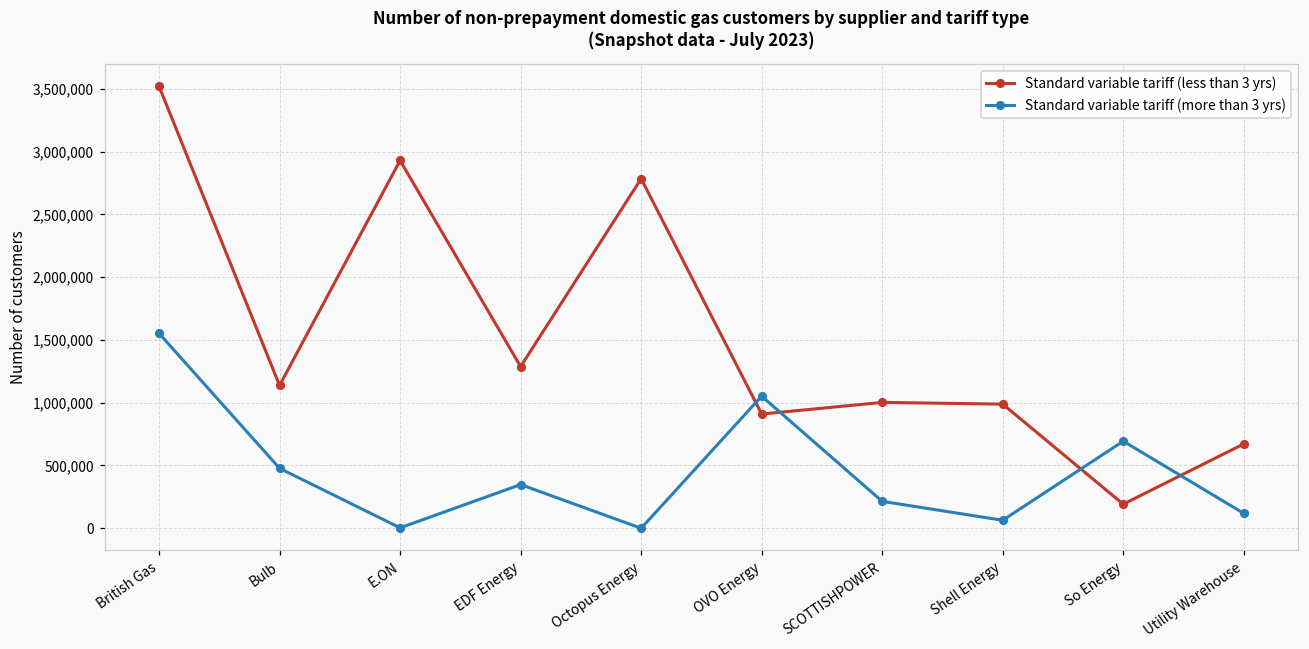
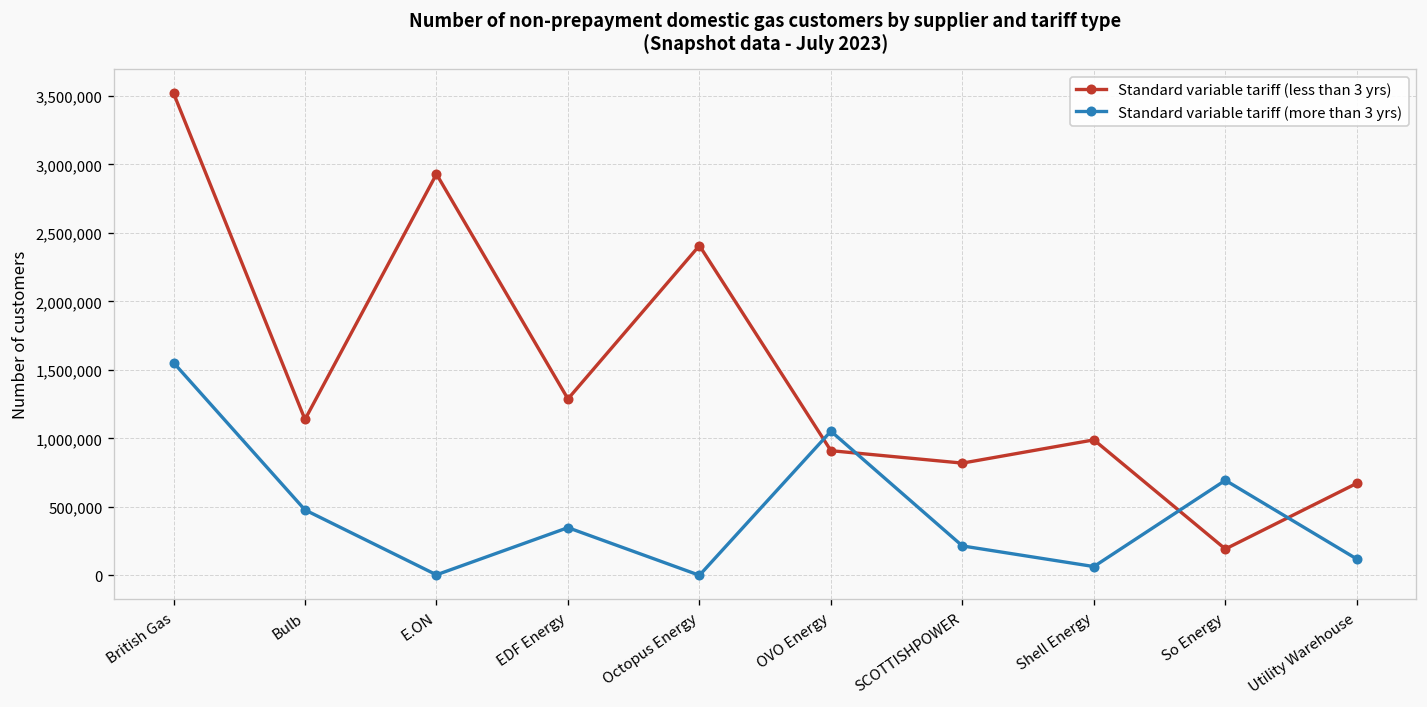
Standard variable tariff (less than 3 yrs), Octopus Energy: 2,780,000 -> 2,410,000
Standard variable tariff (less than 3 yrs), SCOTTISHPOWER: 1,000,000 -> 820,000
